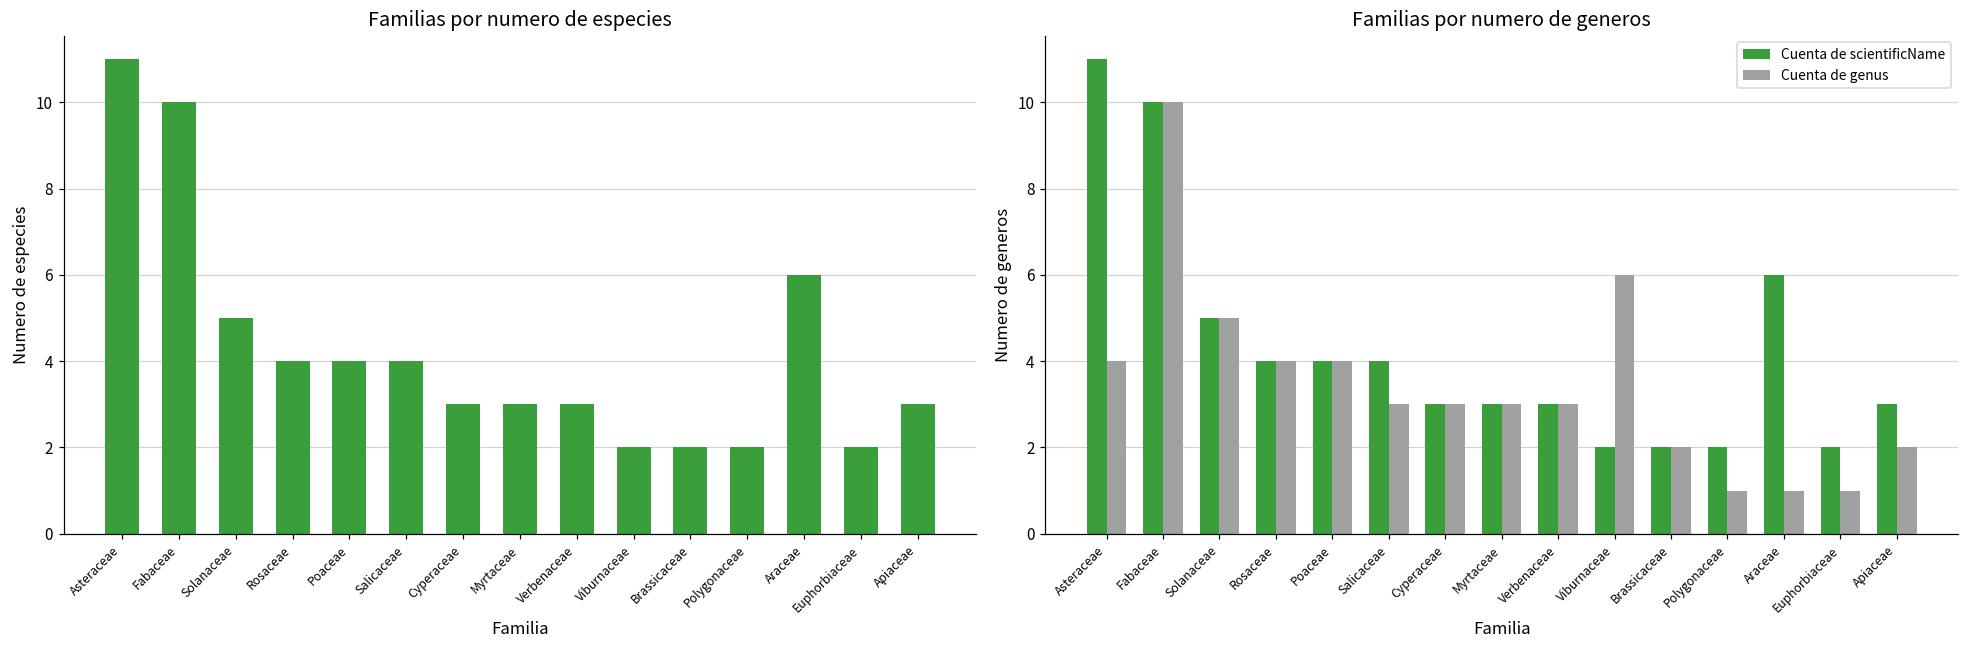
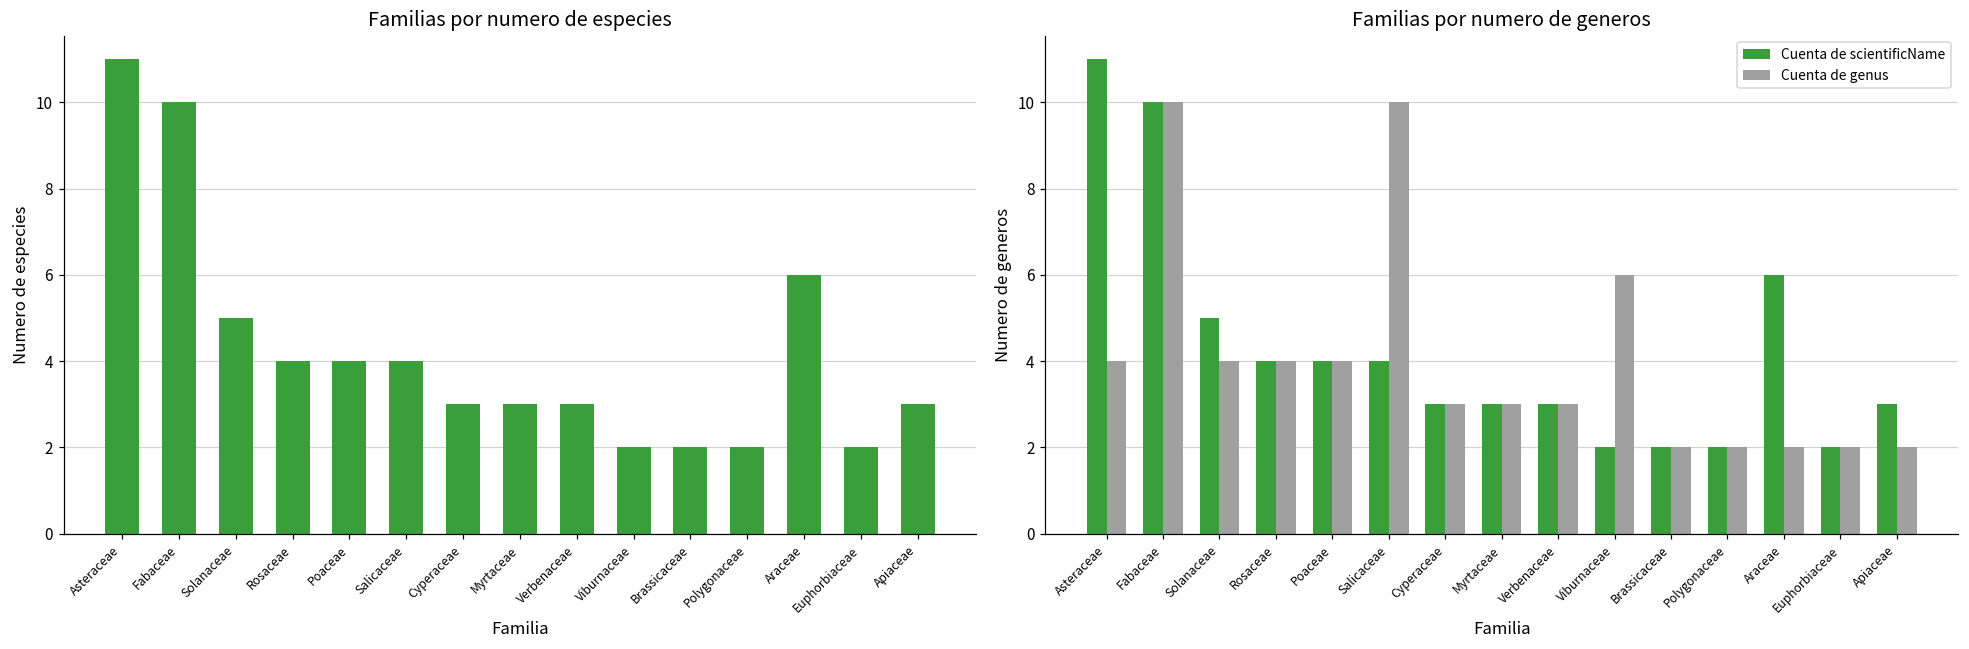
Familias por numero de generos, Cuenta de genus, Solanaceae: 5 -> 4
Familias por numero de generos, Cuenta de genus, Salicaceae: 3 -> 10
Familias por numero de generos, Cuenta de genus, Polygonaceae: 1 -> 2
Familias por numero de generos, Cuenta de genus, Araceae: 1 -> 2
Familias por numero de generos, Cuenta de genus, Euphorbiaceae: 1 -> 2
